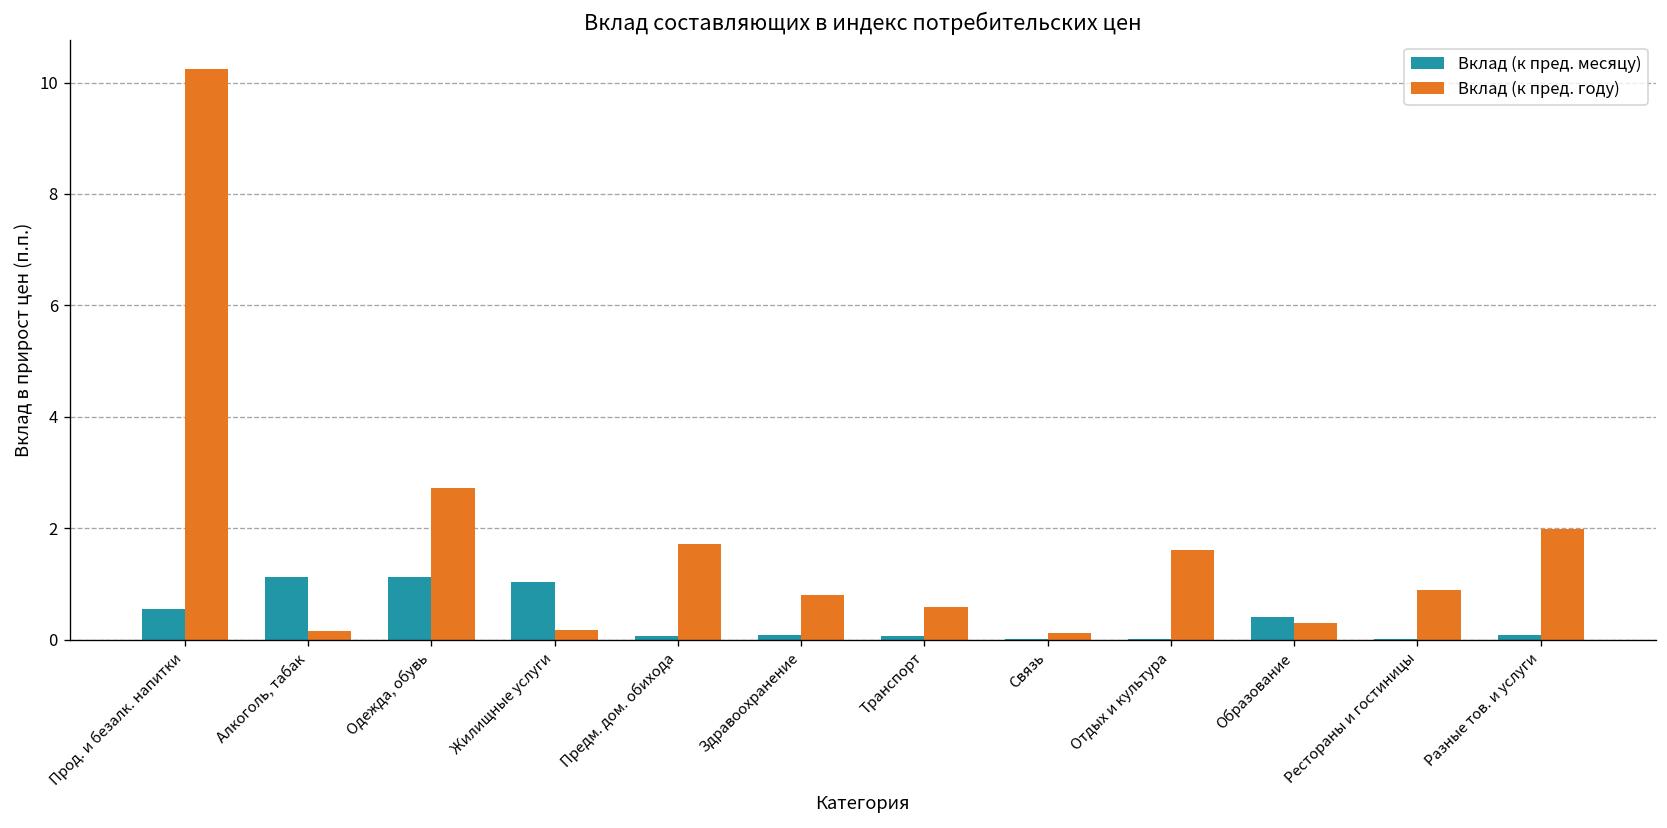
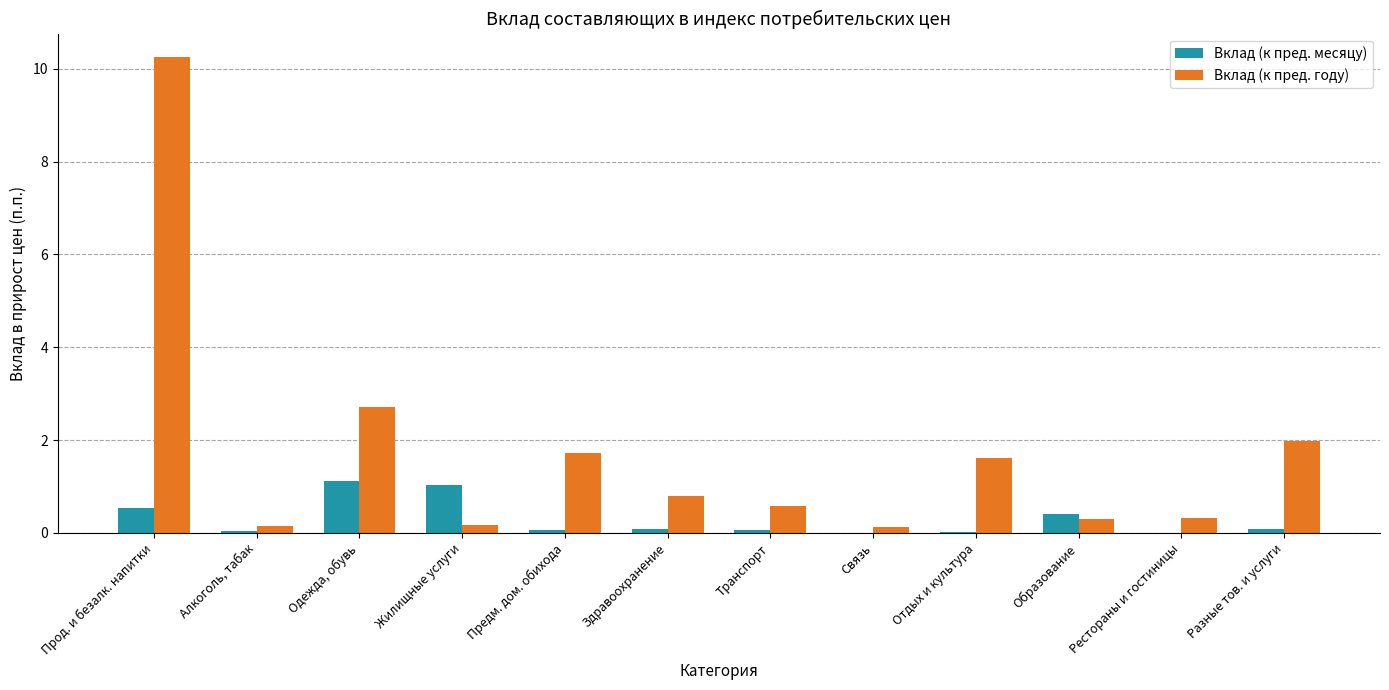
Вклад (к пред. месяцу), Алкоголь, табак: 1.1 -> 0.0
Вклад (к пред. году), Рестораны и гостиницы: 0.9 -> 0.3
